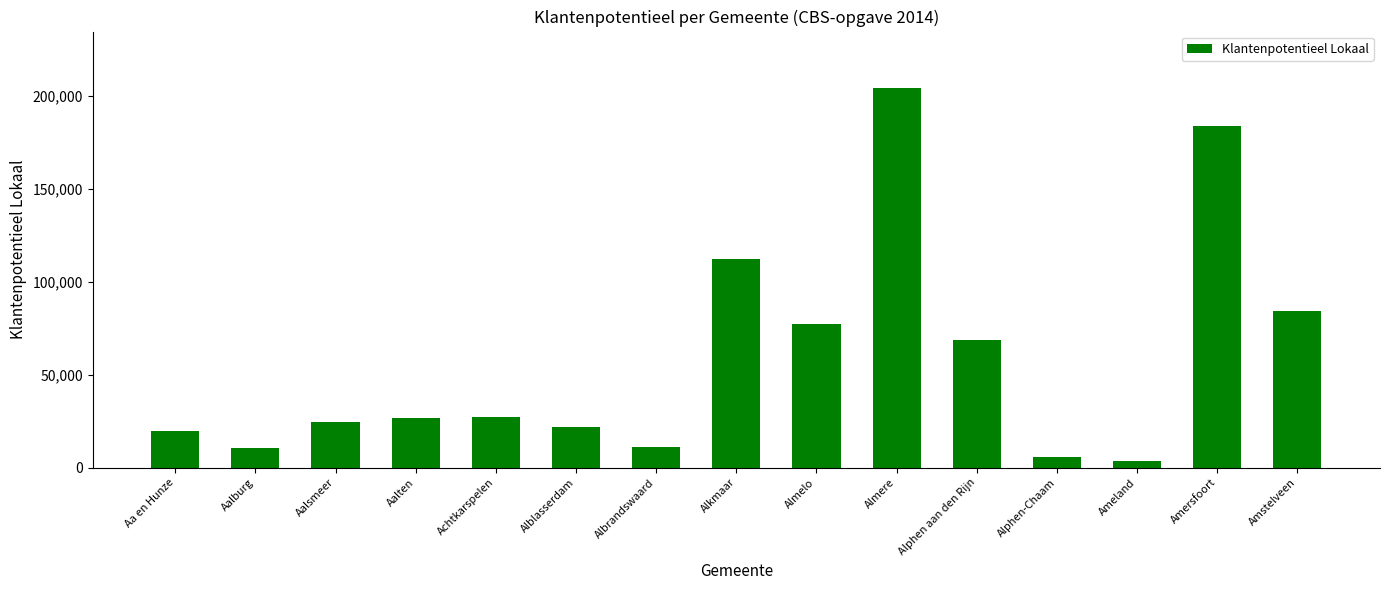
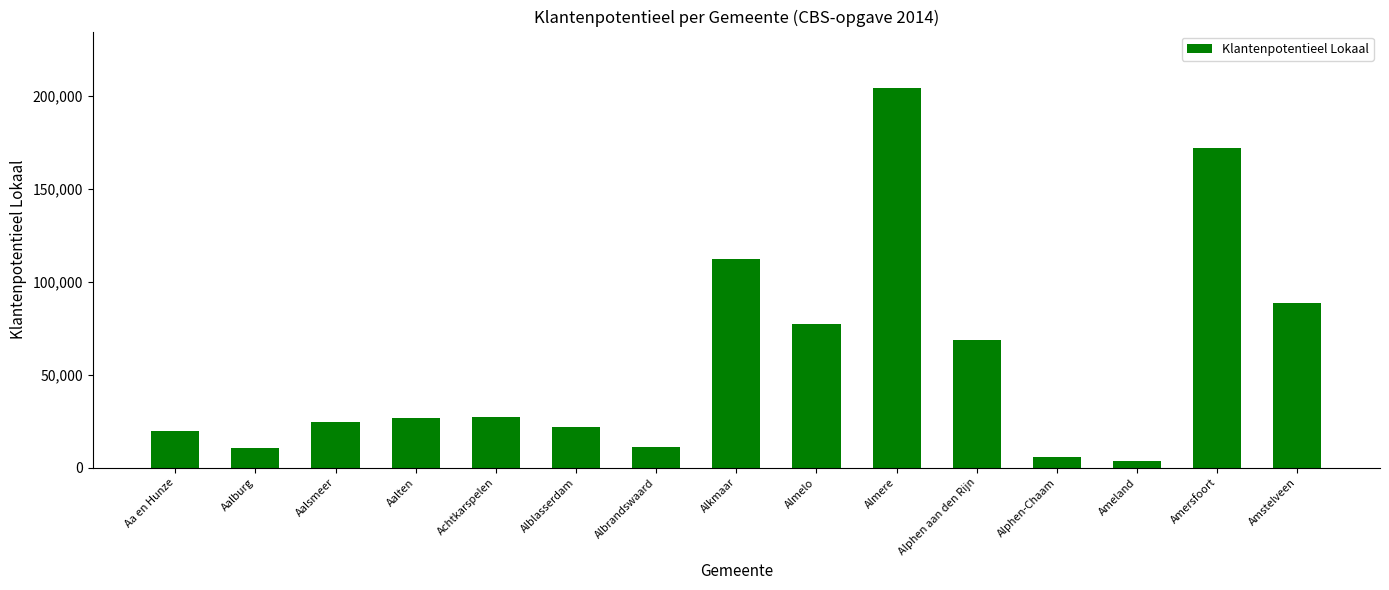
Amersfoort: 184,000 -> 172,000
Amstelveen: 84,000 -> 89,000
